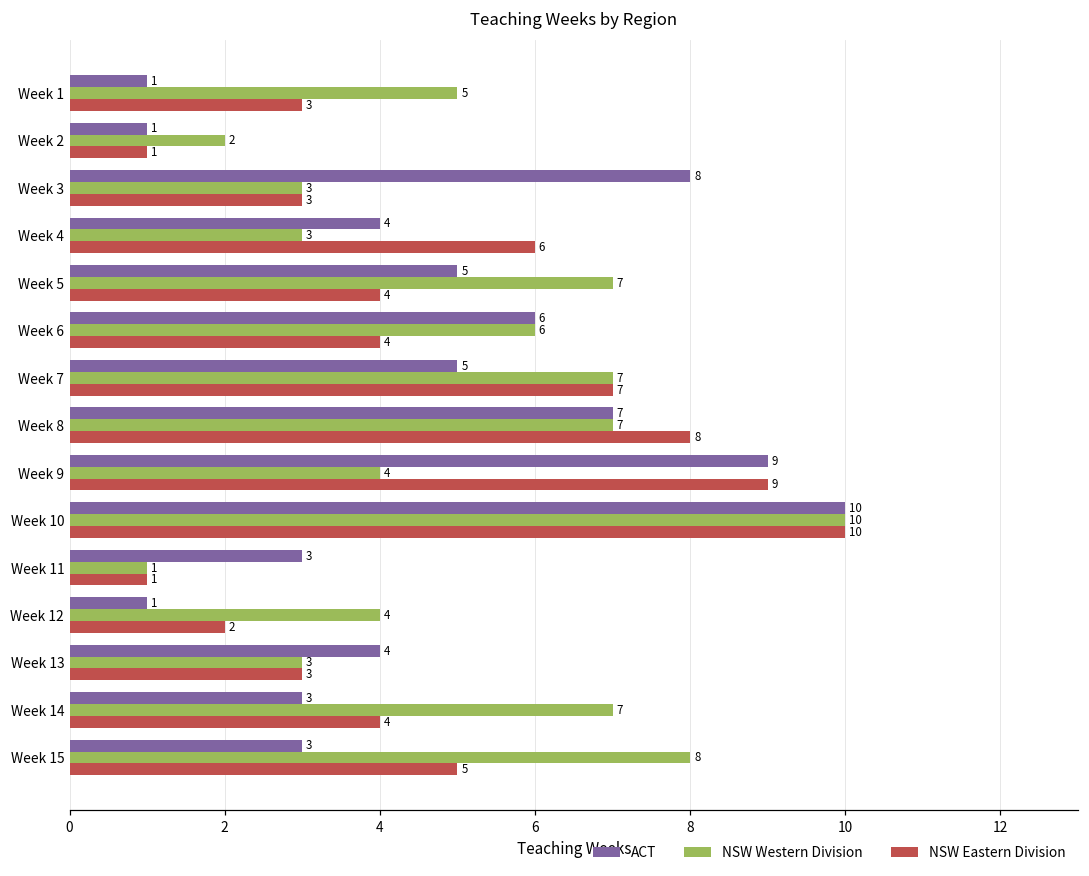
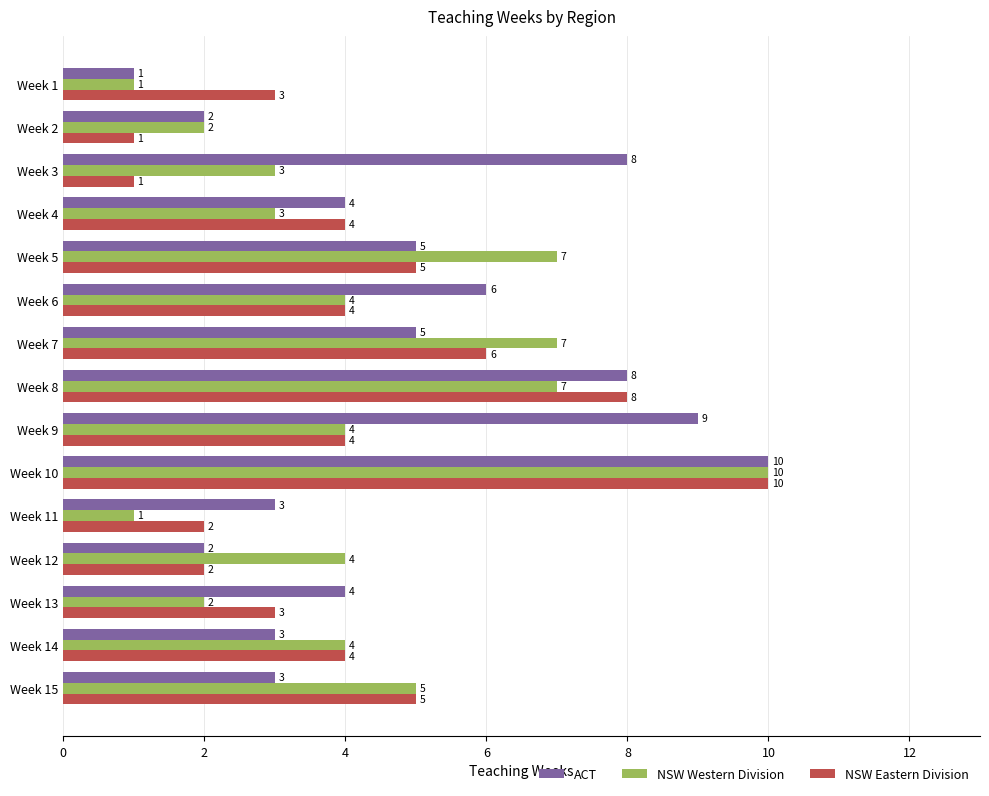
NSW Western Division, Week 1: 5 -> 1
ACT, Week 2: 1 -> 2
NSW Eastern Division, Week 3: 3 -> 1
NSW Eastern Division, Week 4: 6 -> 4
NSW Eastern Division, Week 5: 4 -> 5
NSW Western Division, Week 6: 6 -> 4
NSW Eastern Division, Week 7: 7 -> 6
ACT, Week 8: 7 -> 8
NSW Eastern Division, Week 9: 9 -> 4
NSW Eastern Division, Week 11: 1 -> 2
ACT, Week 12: 1 -> 2
NSW Western Division, Week 13: 3 -> 2
NSW Western Division, Week 14: 7 -> 4
NSW Western Division, Week 15: 8 -> 5
